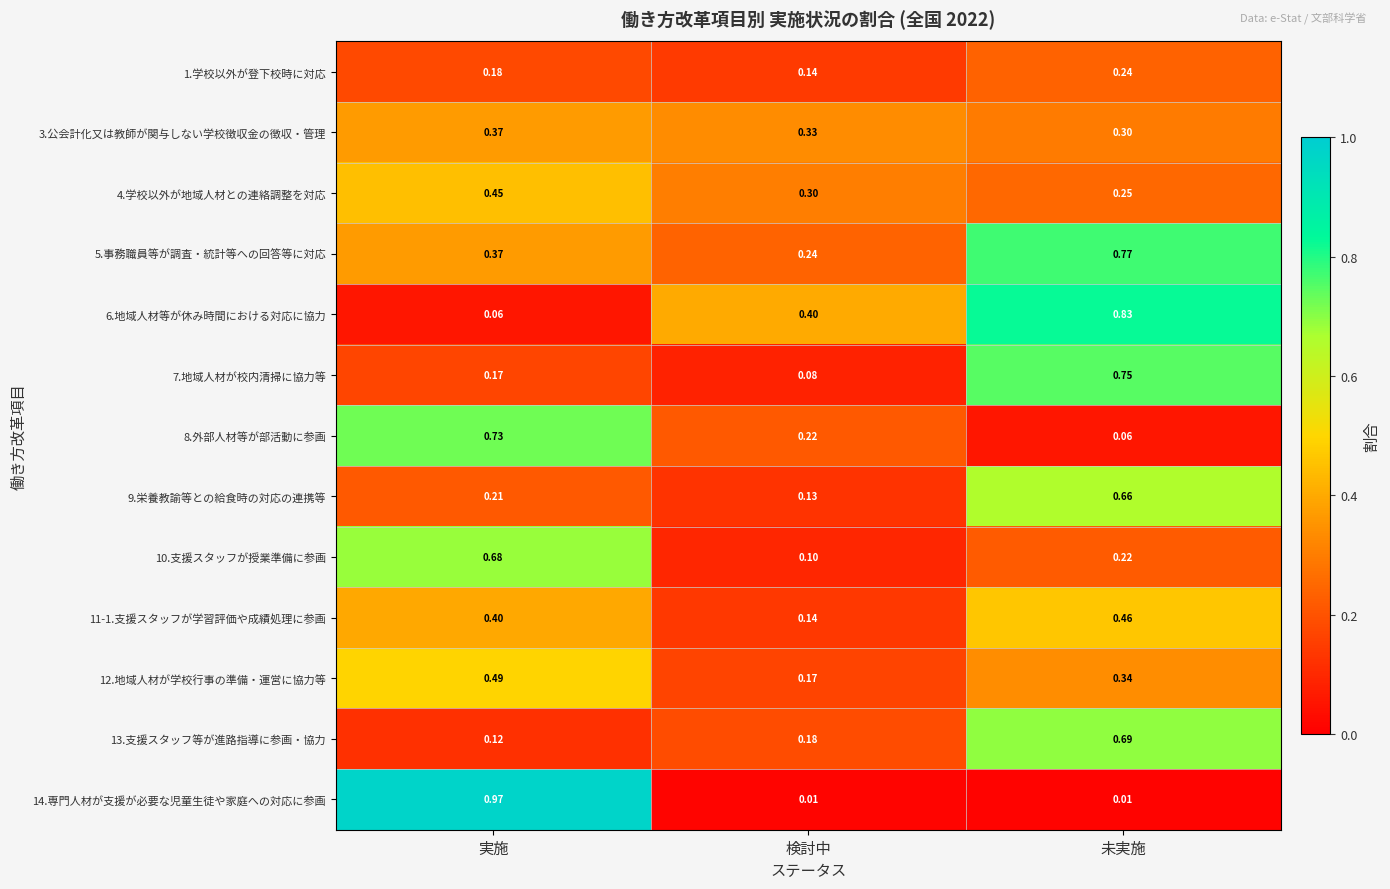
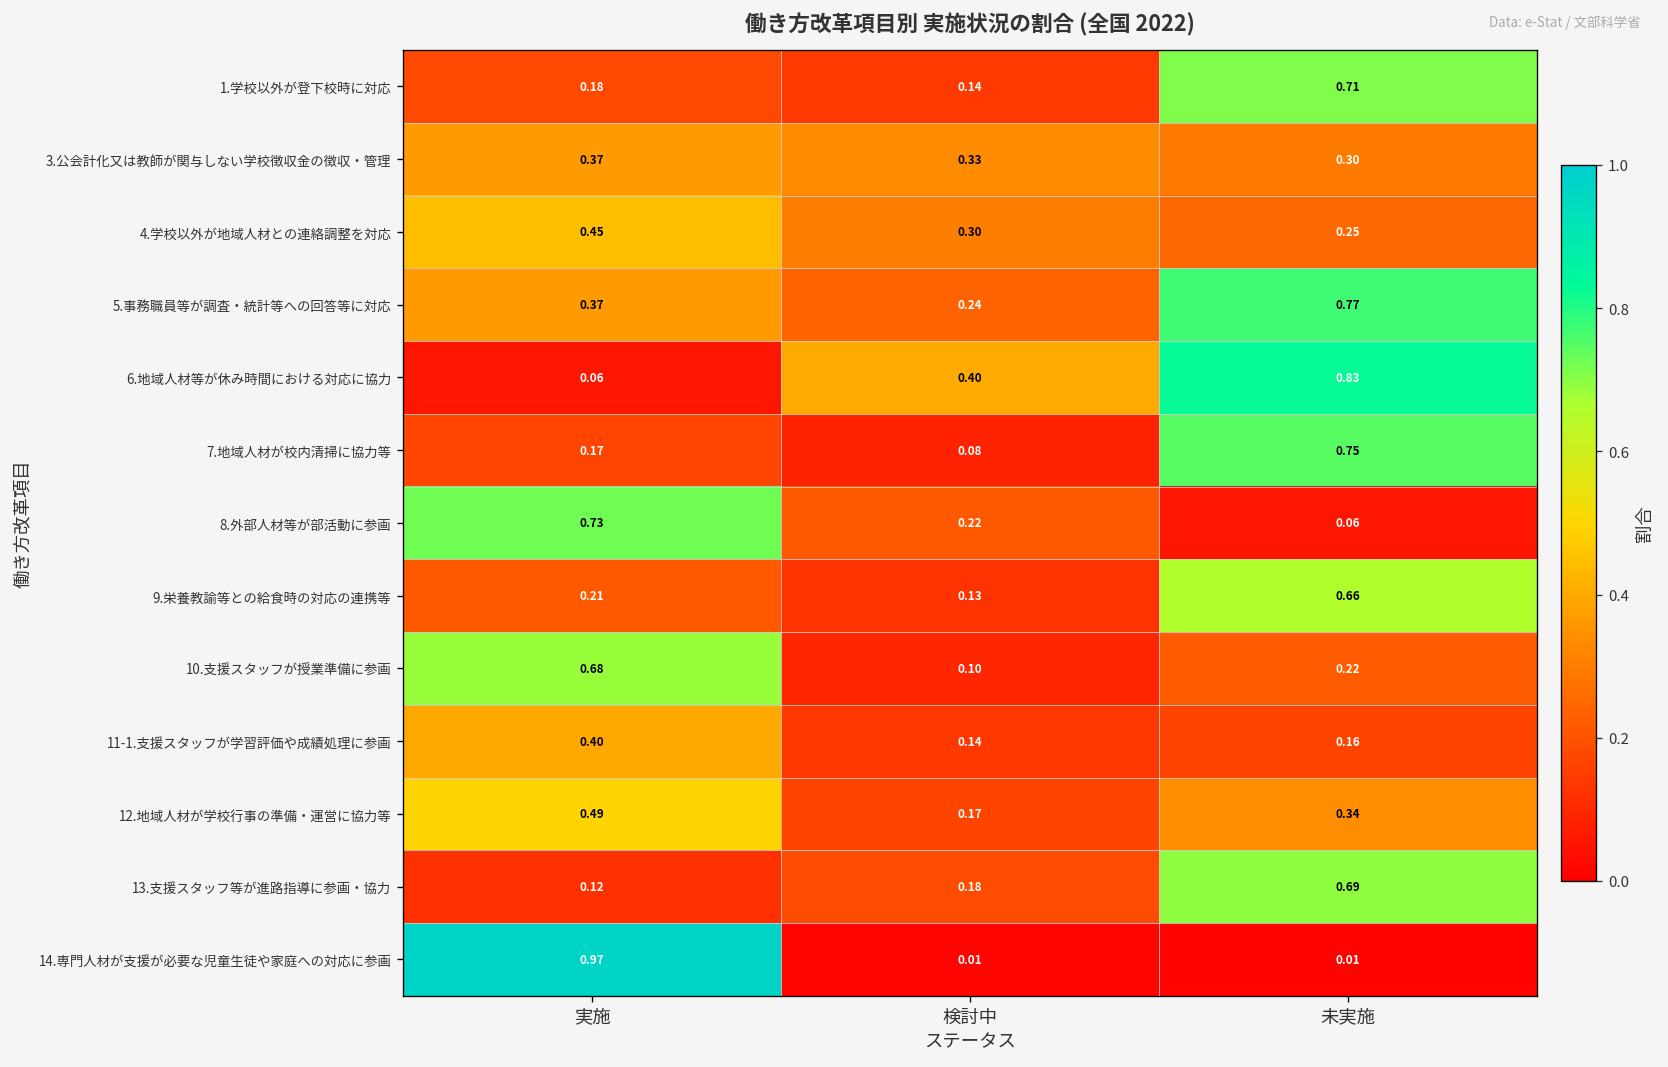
1.学校以外が登下校時に対応, 未実施: 0.24 -> 0.71
11-1.支援スタッフが学習評価や成績処理に参画, 未実施: 0.46 -> 0.16
